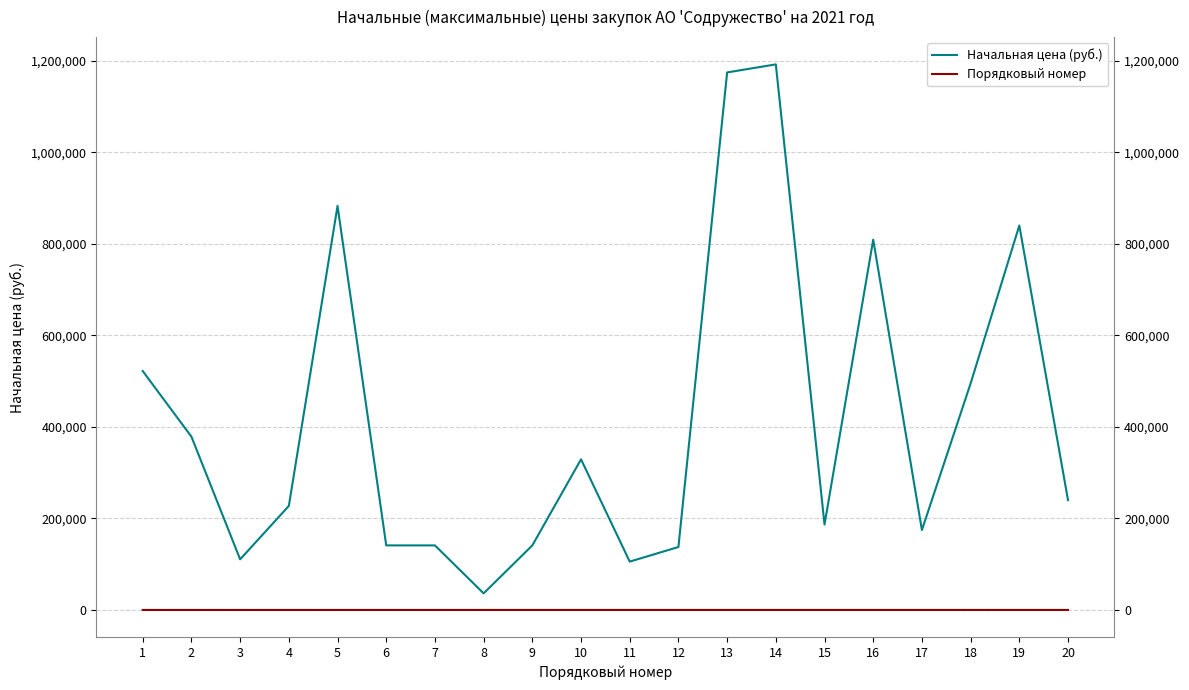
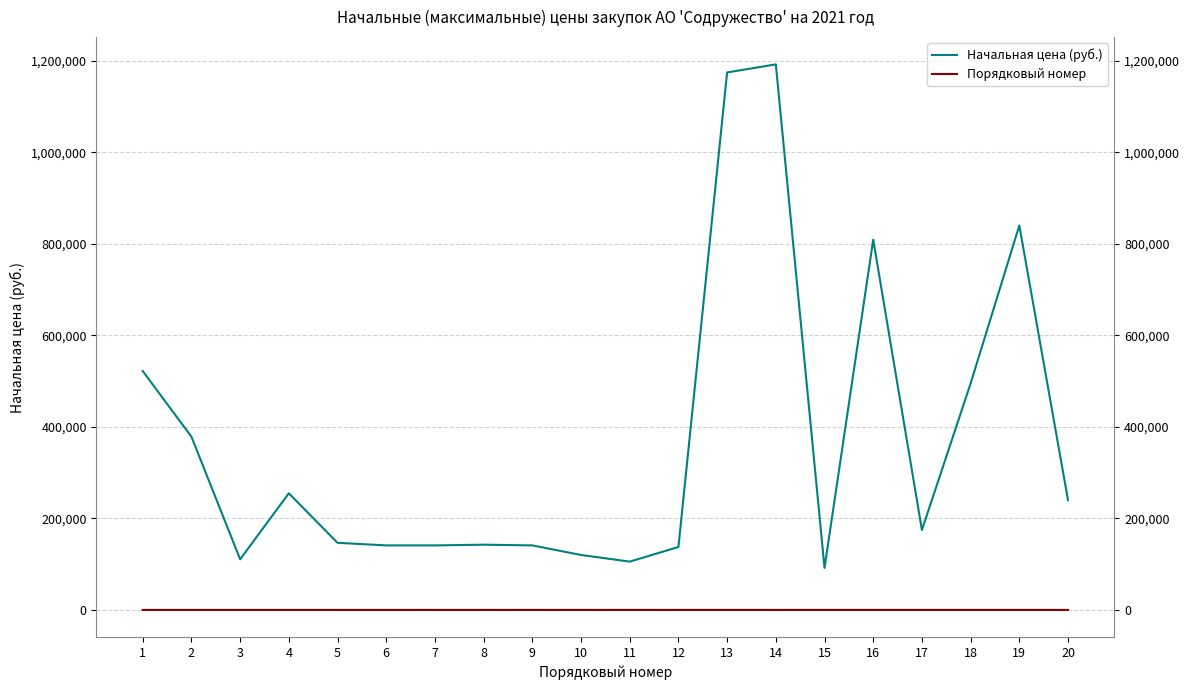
Начальная цена (руб.), 4: 230,000 -> 250,000
Начальная цена (руб.), 5: 880,000 -> 150,000
Начальная цена (руб.), 8: 40,000 -> 140,000
Начальная цена (руб.), 10: 330,000 -> 120,000
Начальная цена (руб.), 15: 190,000 -> 90,000
